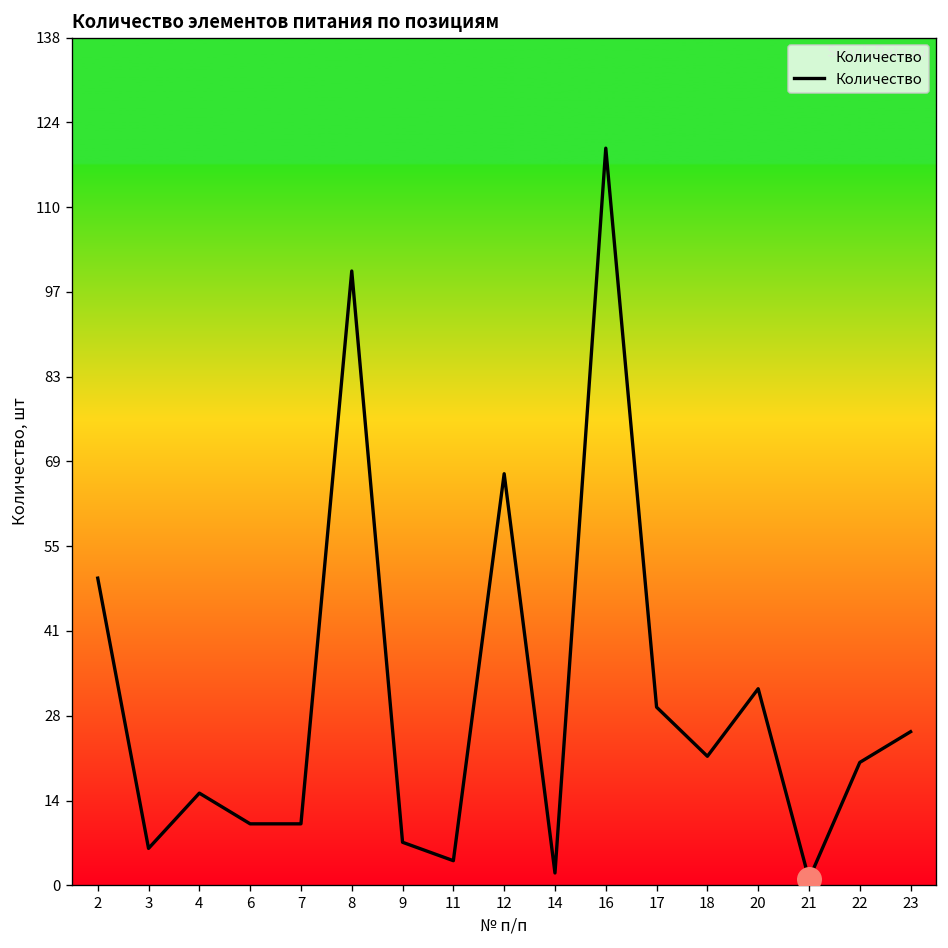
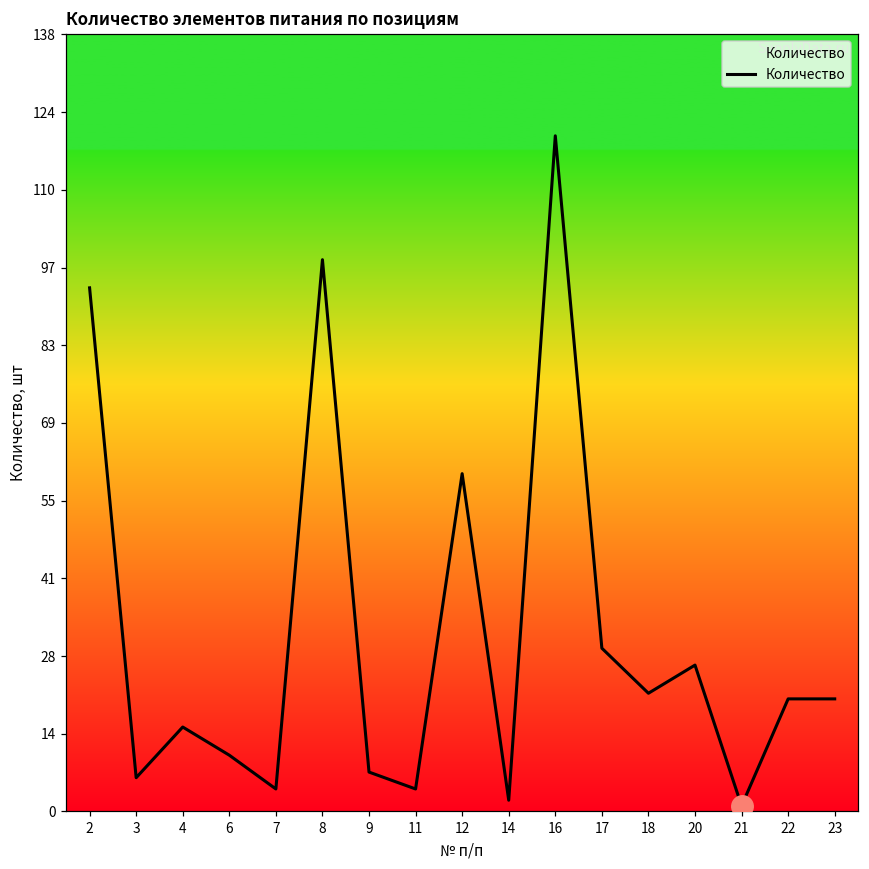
Количество, 2: 50 -> 93
Количество, 7: 10 -> 4
Количество, 8: 100 -> 98
Количество, 12: 67 -> 60
Количество, 20: 32 -> 26
Количество, 23: 25 -> 20
